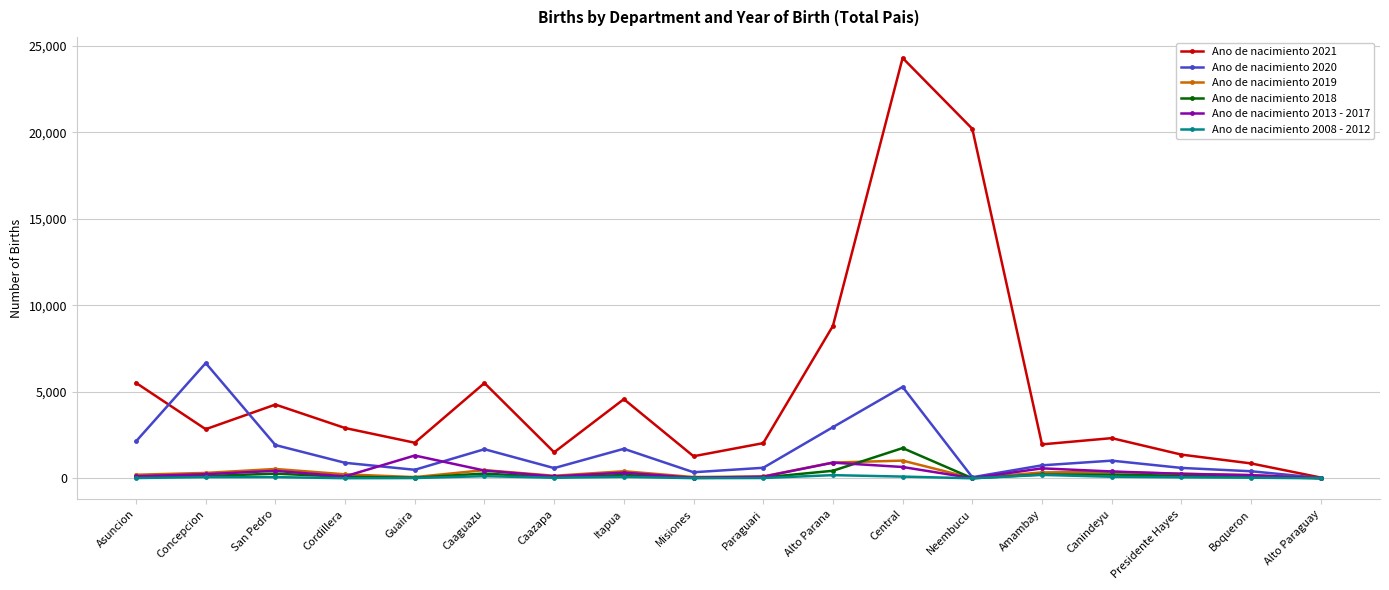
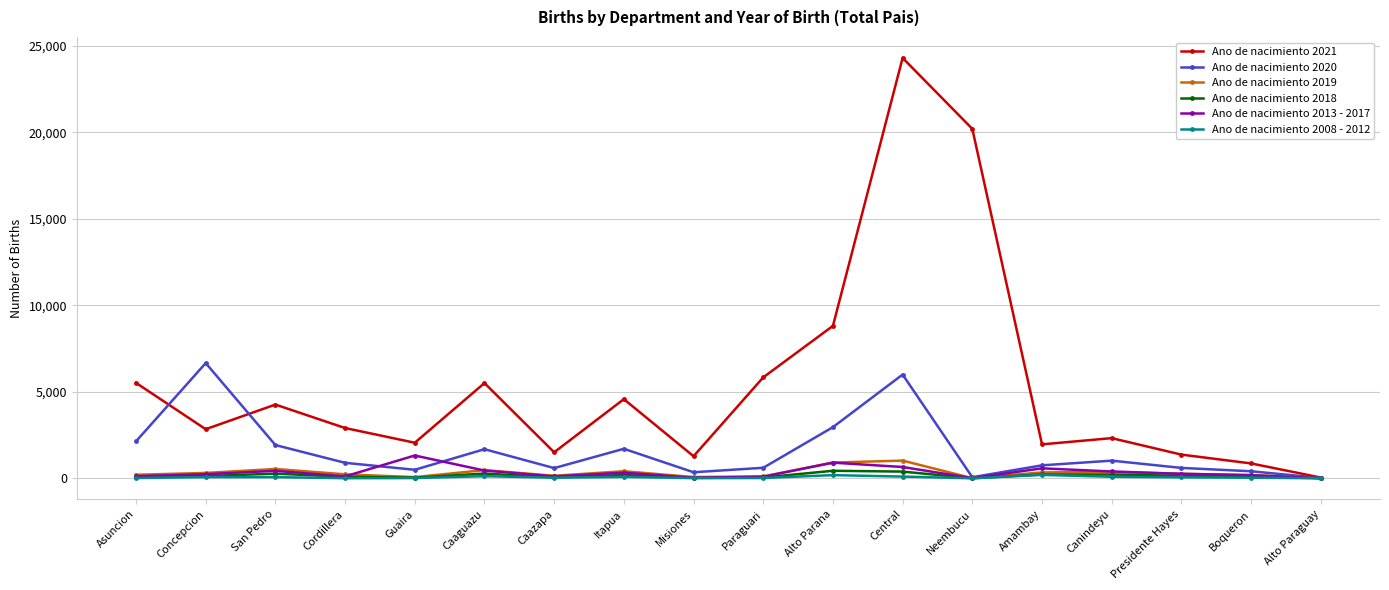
Ano de nacimiento 2021, Paraguari: 2,000 -> 5,800
Ano de nacimiento 2020, Central: 5,300 -> 6,000
Ano de nacimiento 2018, Central: 1,700 -> 400
